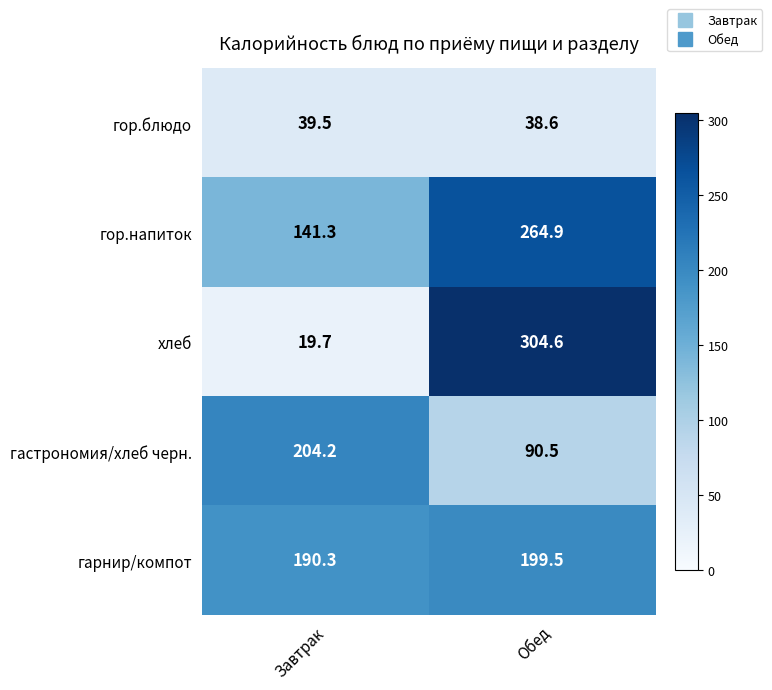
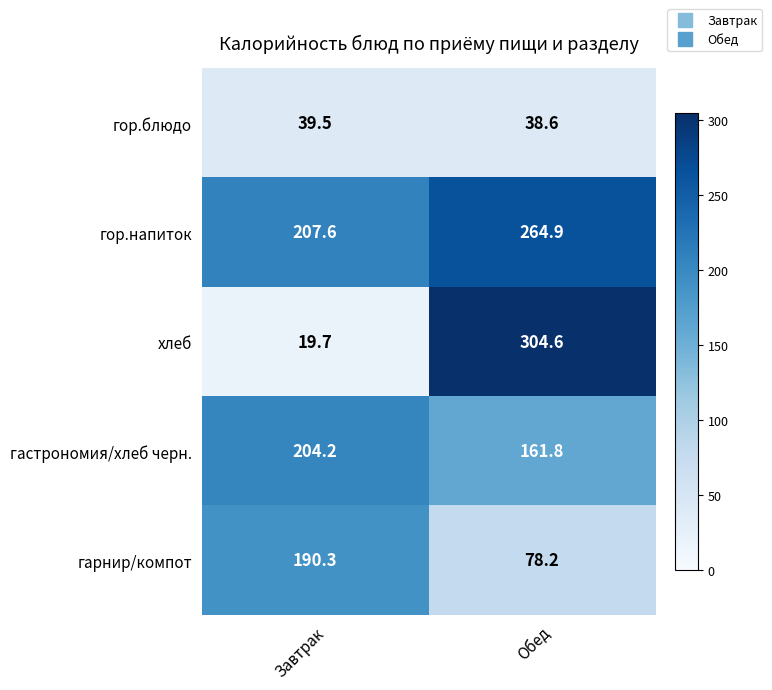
гор.напиток, Завтрак: 141.3 -> 207.6
гастрономия/хлеб черн., Обед: 90.5 -> 161.8
гарнир/компот, Обед: 199.5 -> 78.2
